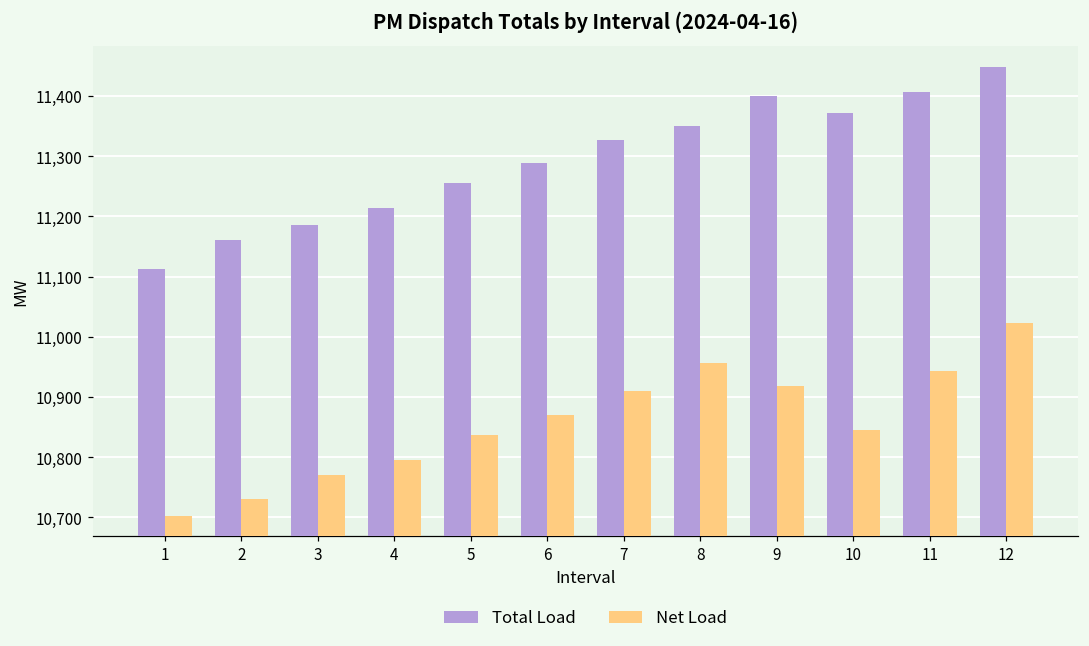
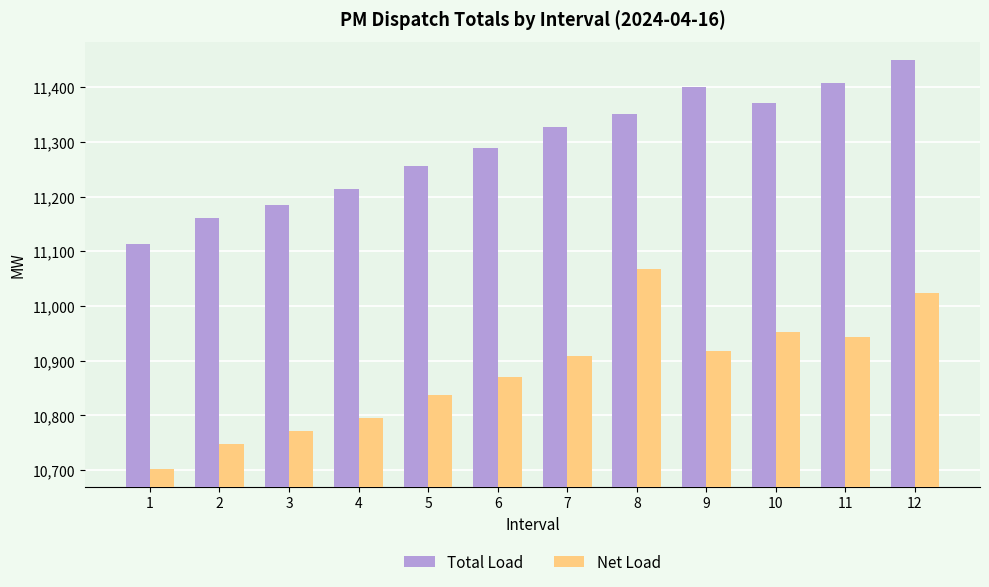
Net Load, 2: 10,730 -> 10,750
Net Load, 8: 10,960 -> 11,070
Net Load, 10: 10,850 -> 10,950
